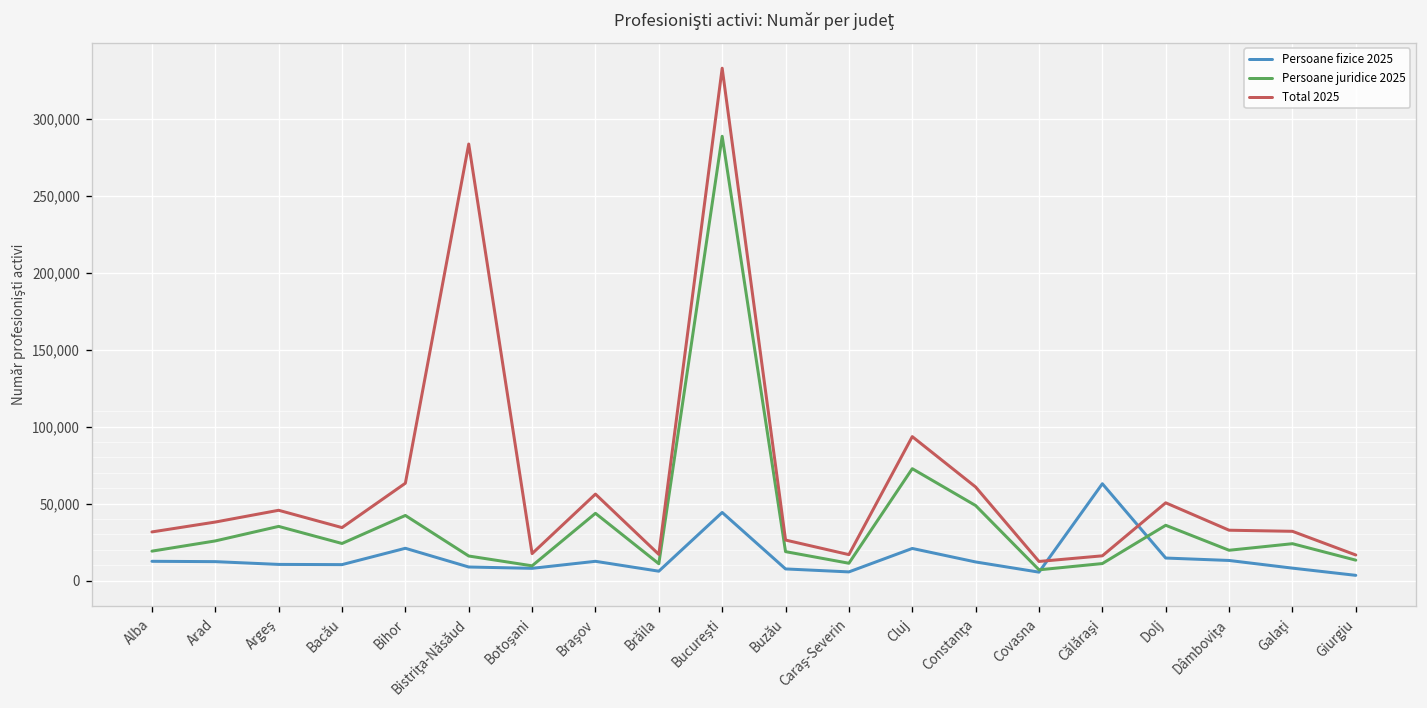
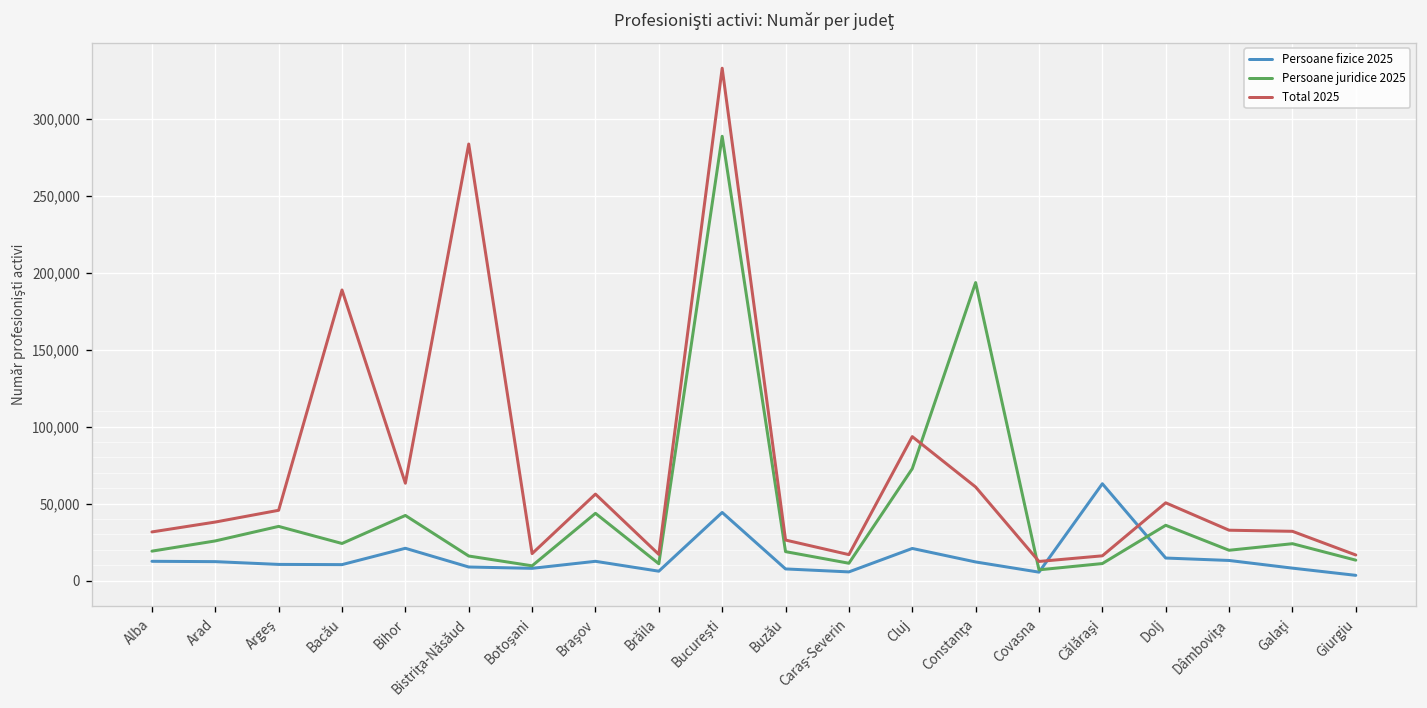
Total 2025, Bacău: 34,000 -> 189,000
Persoane juridice 2025, Constanţa: 49,000 -> 194,000
